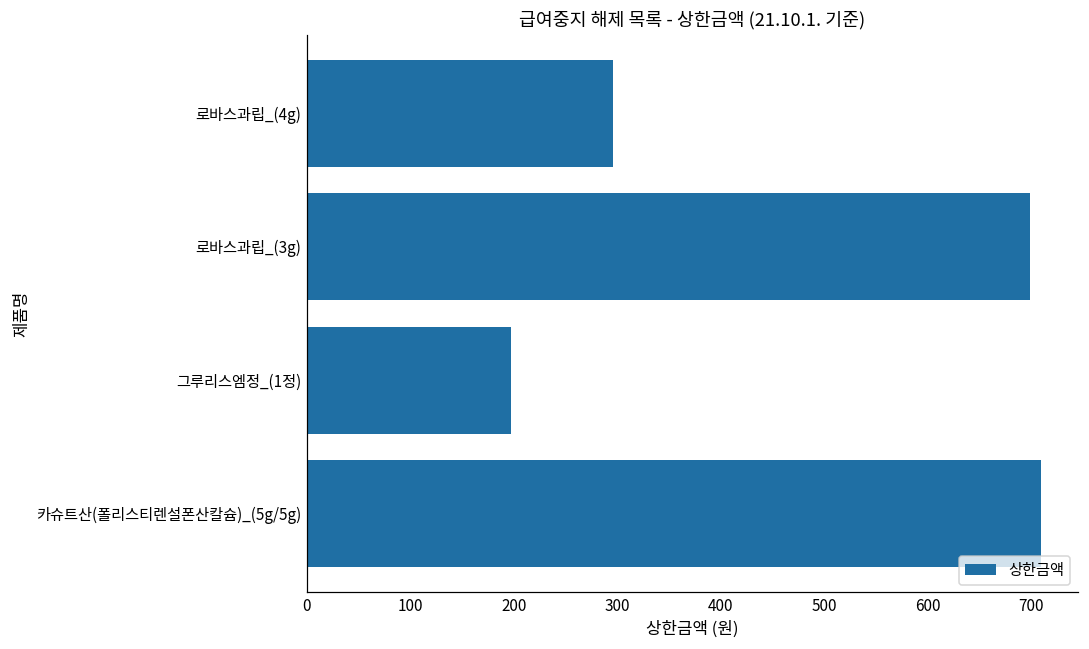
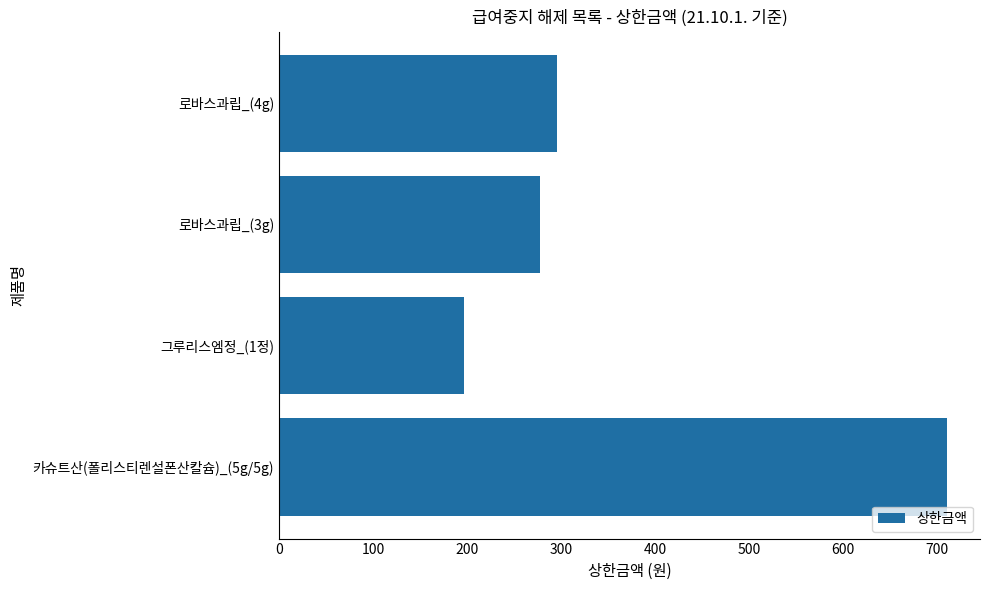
로바스과립_(3g): 700 -> 280
